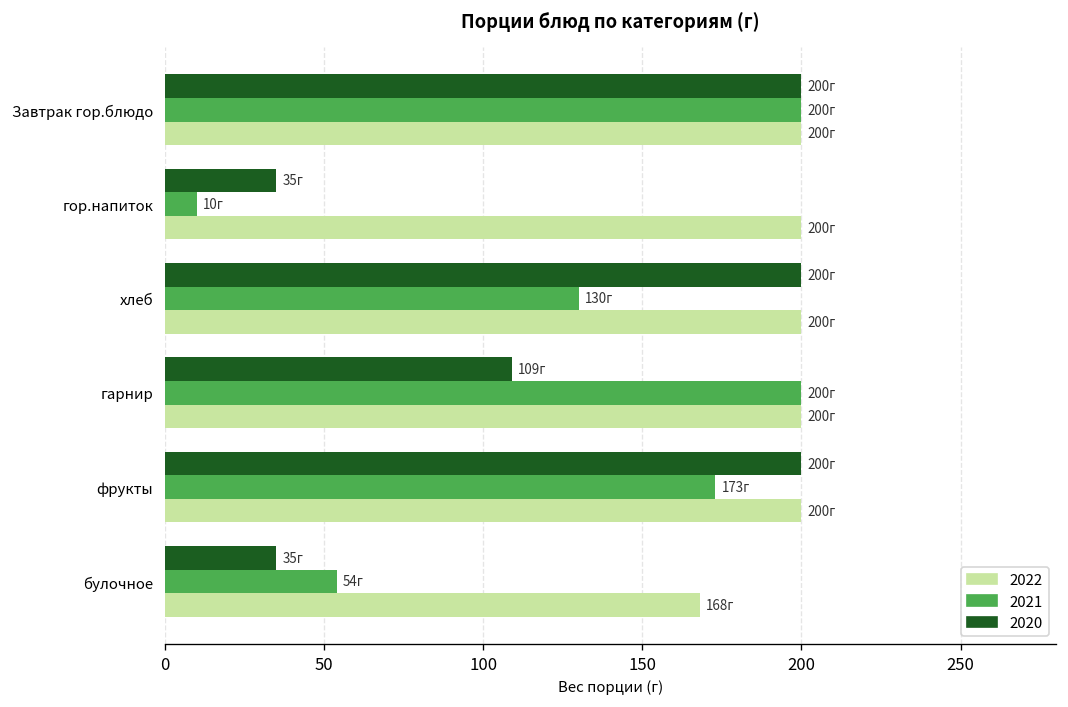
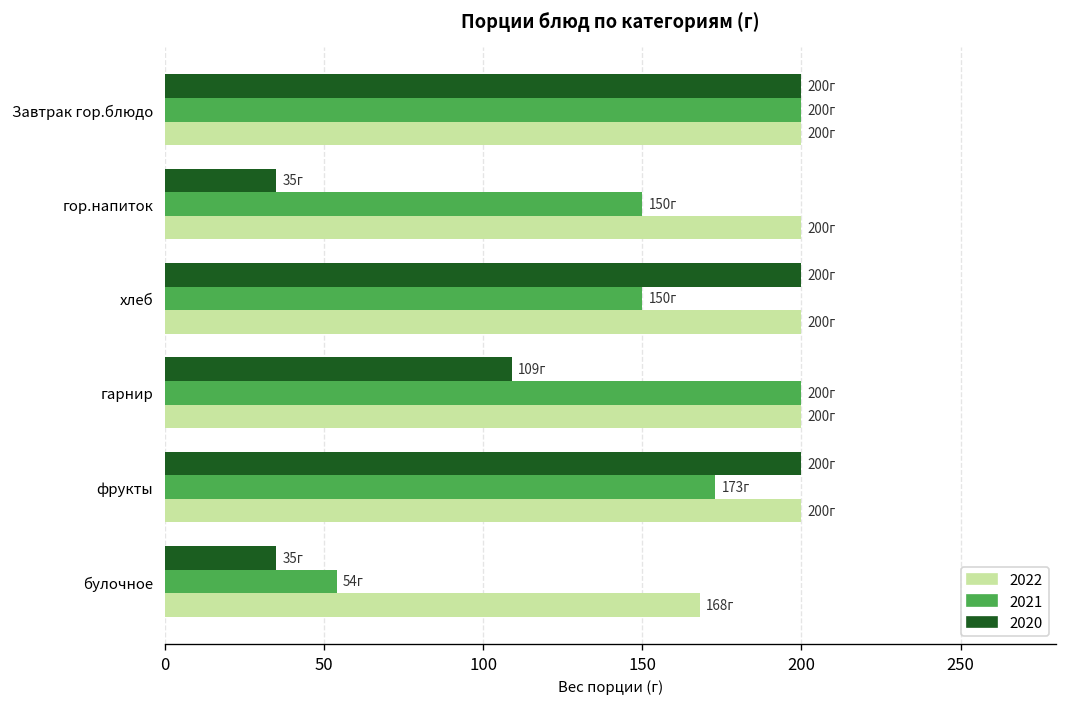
2021, гор.напиток: 10г -> 150г
2021, хлеб: 130г -> 150г
